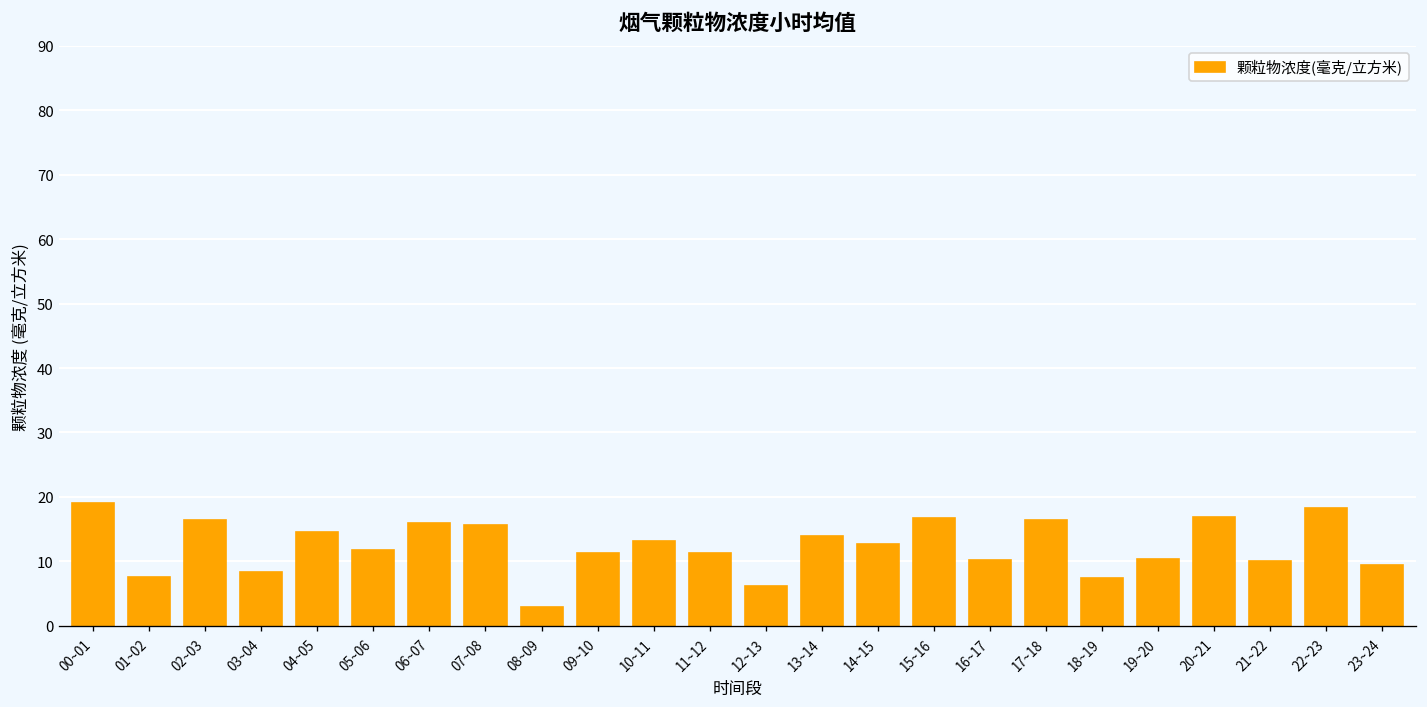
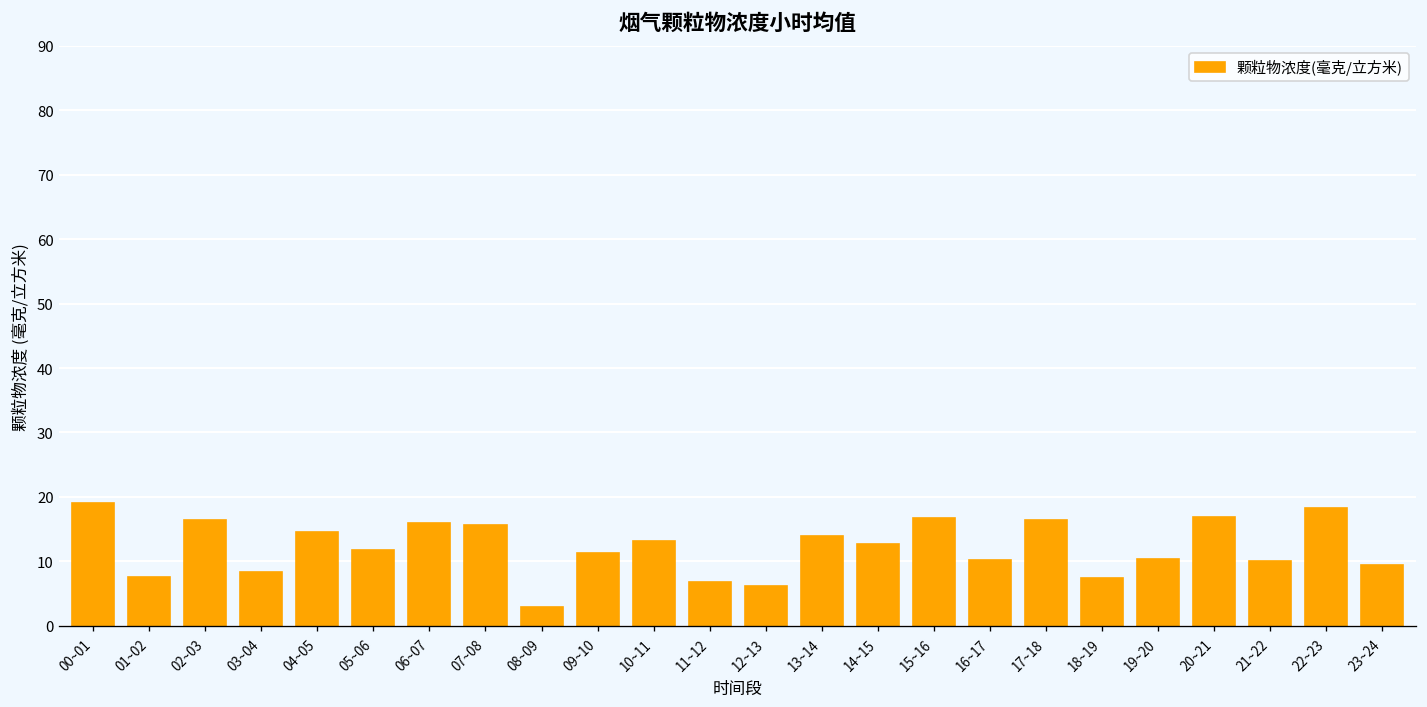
11~12: 11 -> 7
